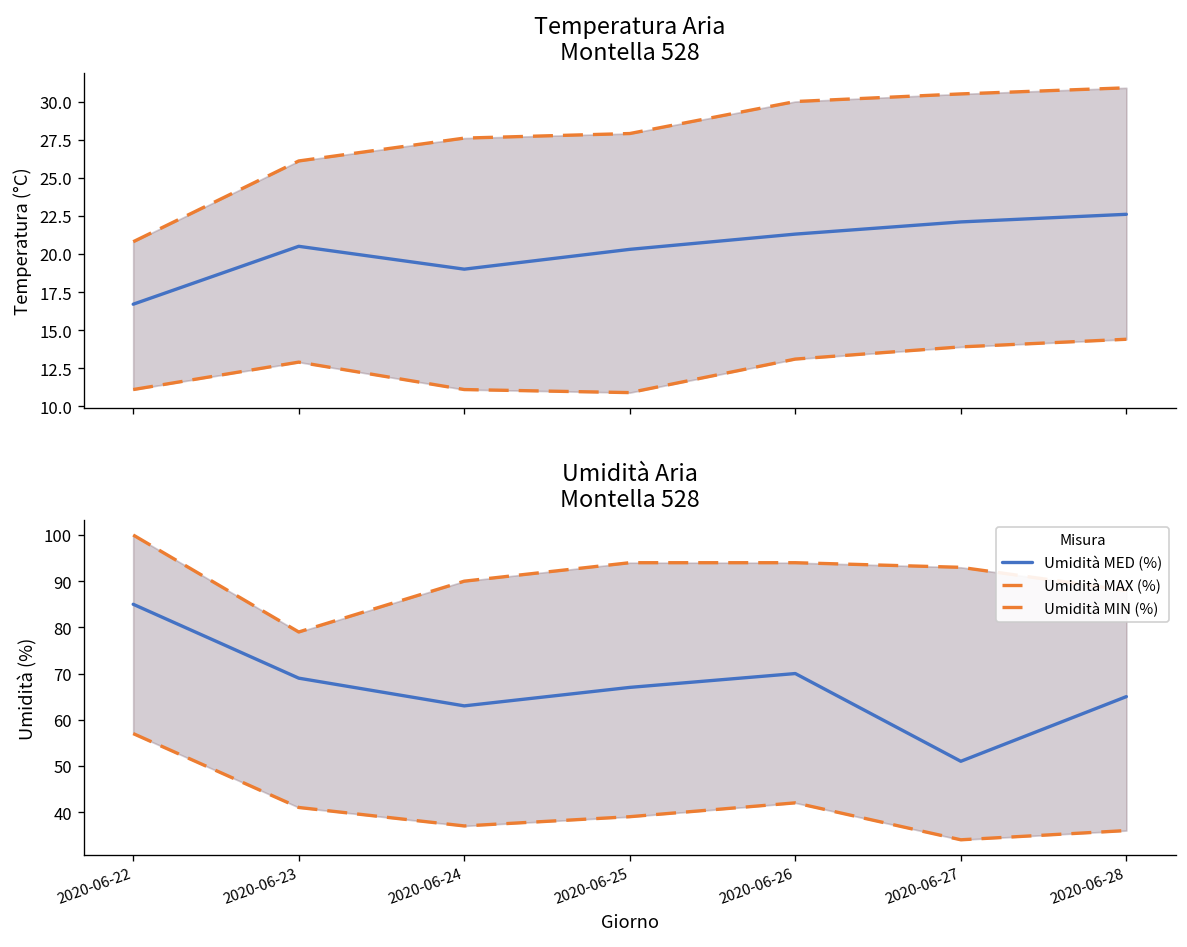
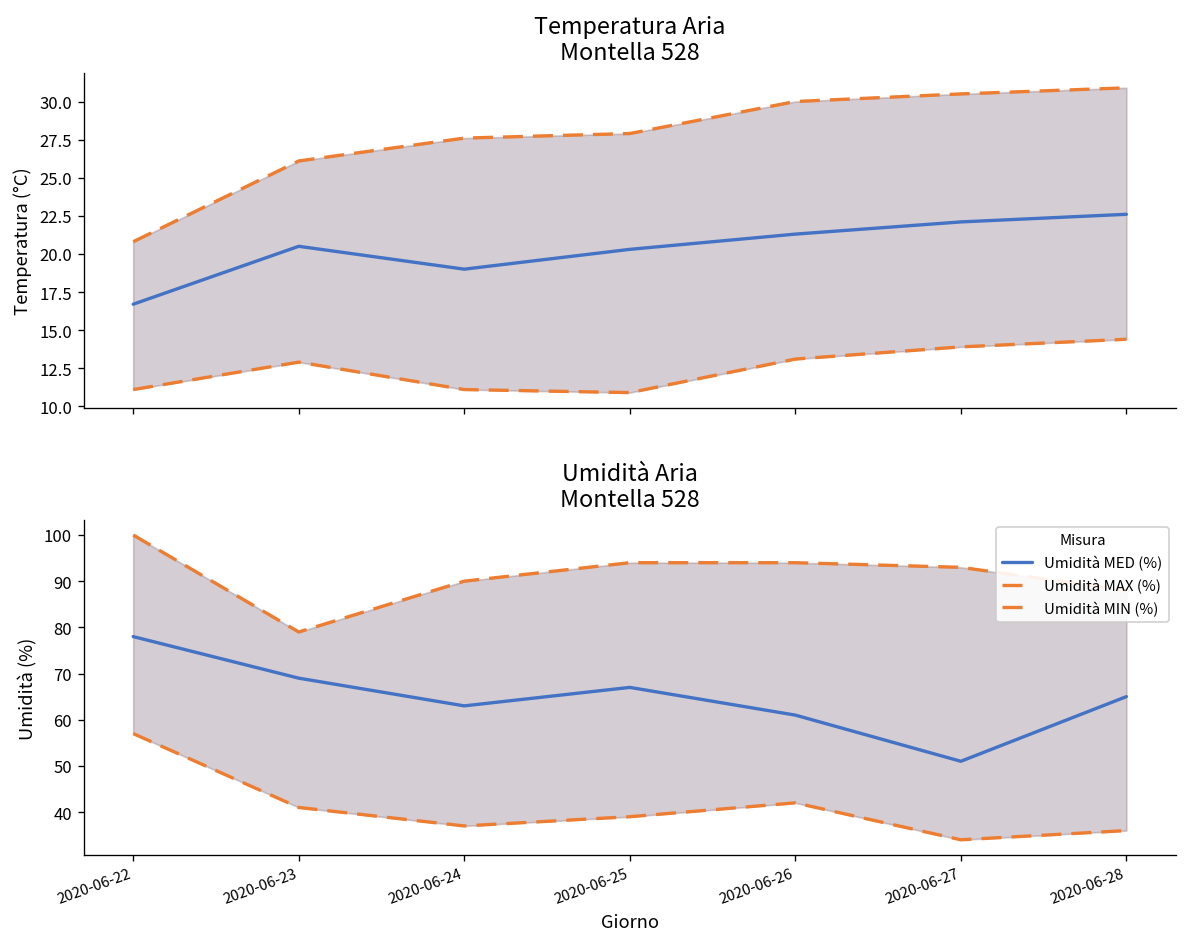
Umidità Aria Montella 528, Umidità MED (%), 2020-06-22: 85 -> 78
Umidità Aria Montella 528, Umidità MED (%), 2020-06-26: 70 -> 61
